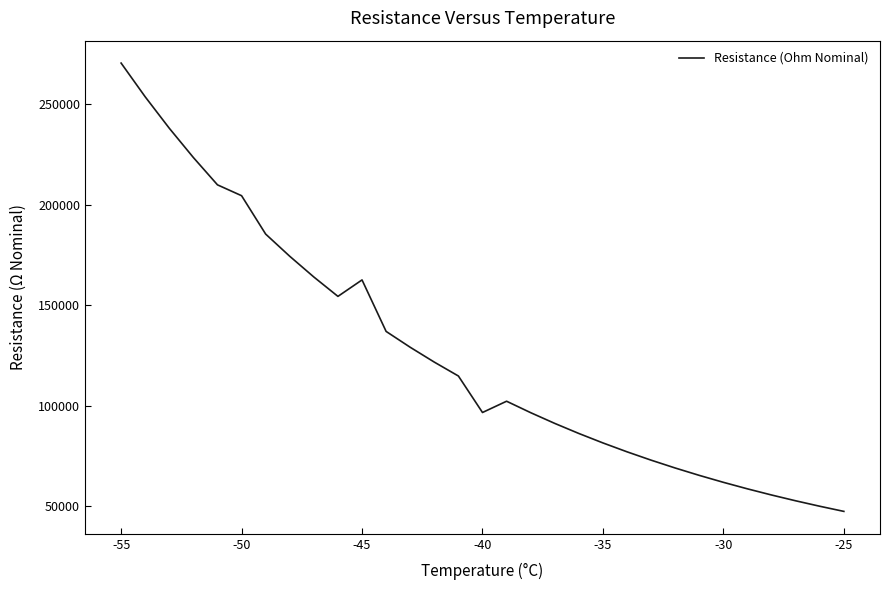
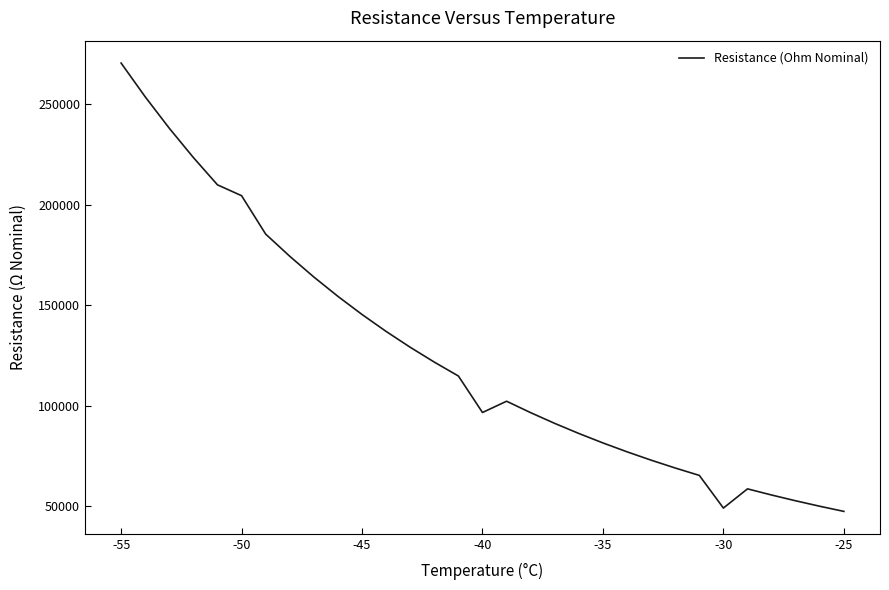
-45: 163000 -> 145000
-30: 62000 -> 49000
